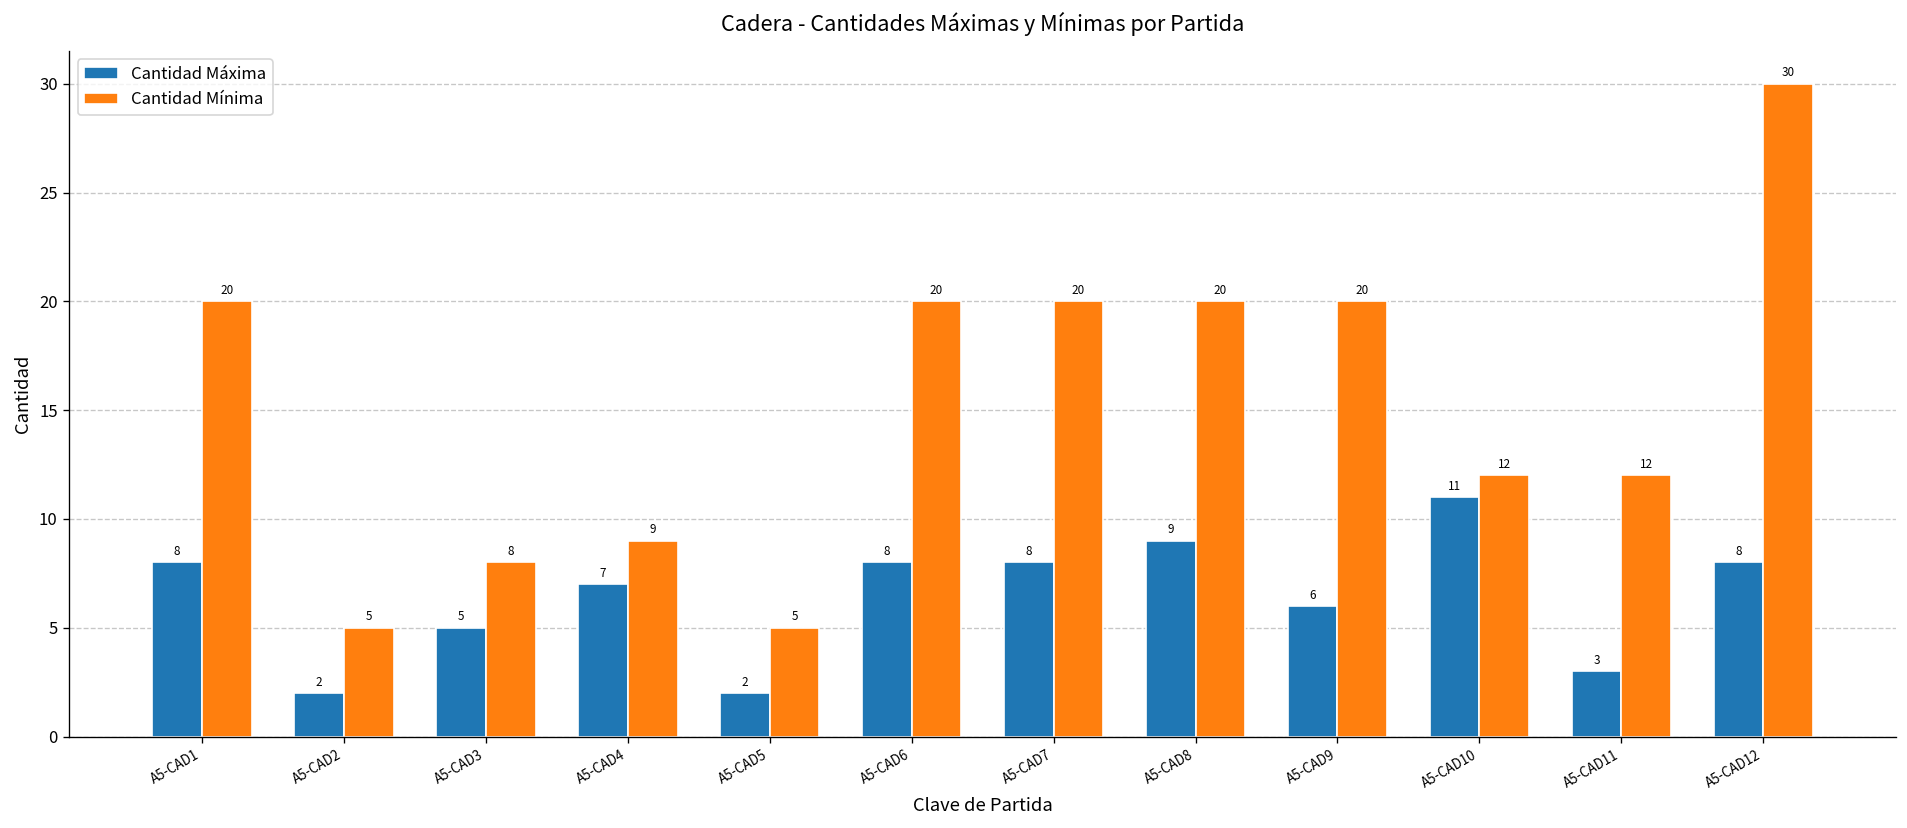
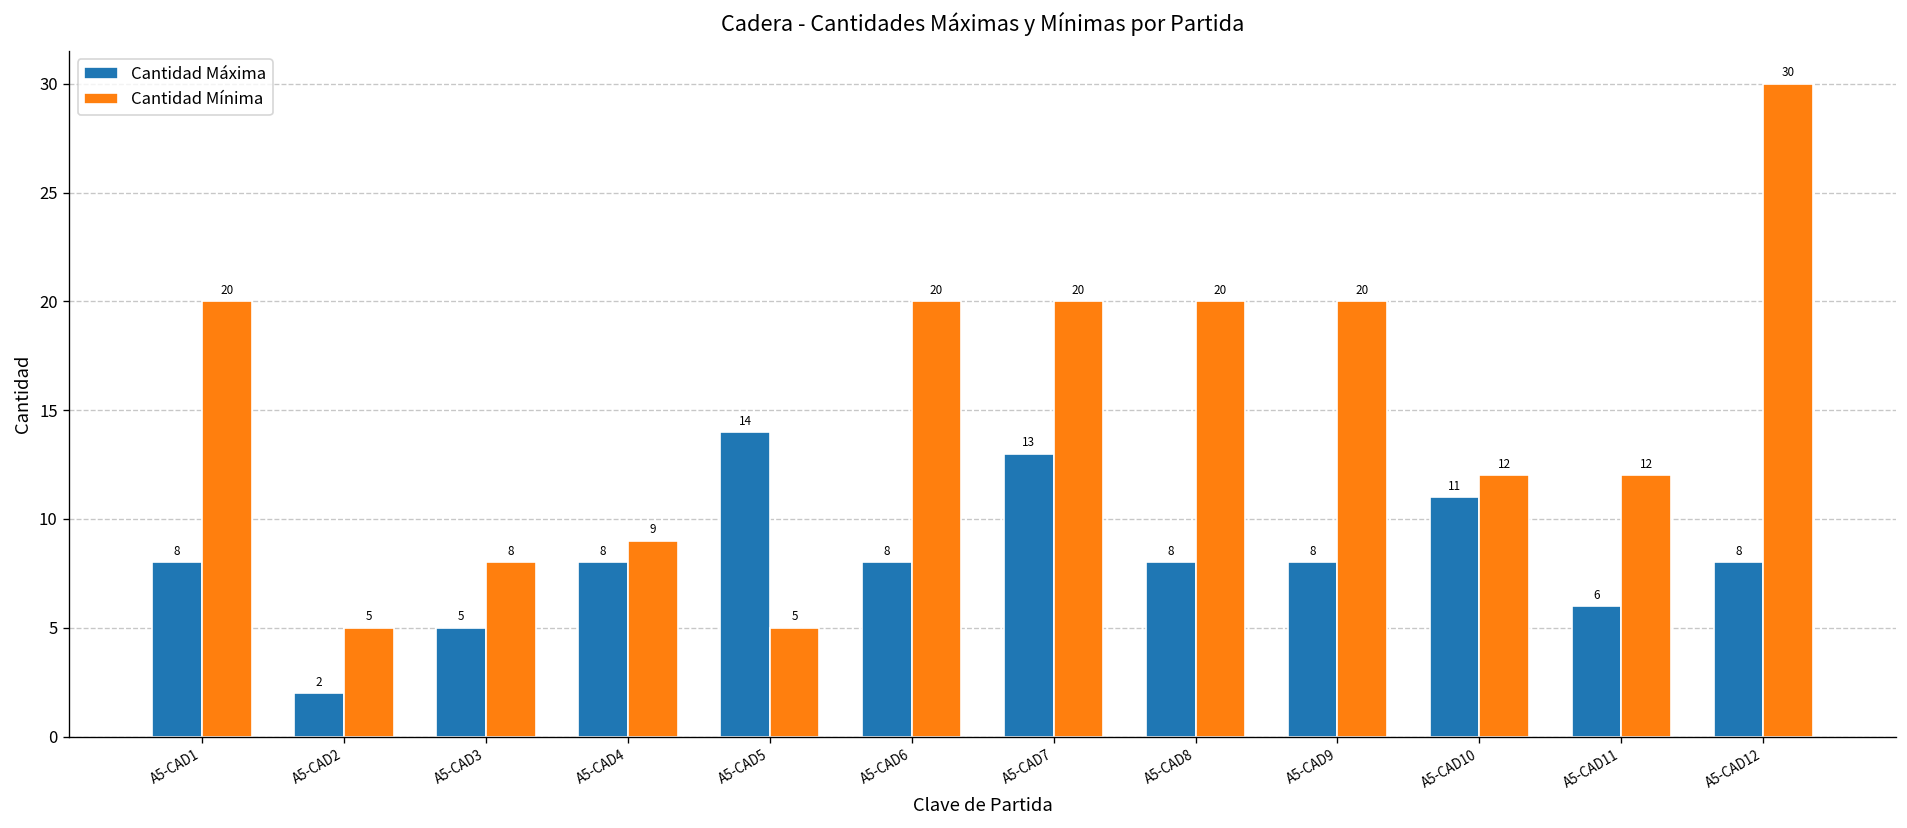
Cantidad Máxima, A5-CAD4: 7 -> 8
Cantidad Máxima, A5-CAD5: 2 -> 14
Cantidad Máxima, A5-CAD7: 8 -> 13
Cantidad Máxima, A5-CAD8: 9 -> 8
Cantidad Máxima, A5-CAD9: 6 -> 8
Cantidad Máxima, A5-CAD11: 3 -> 6
